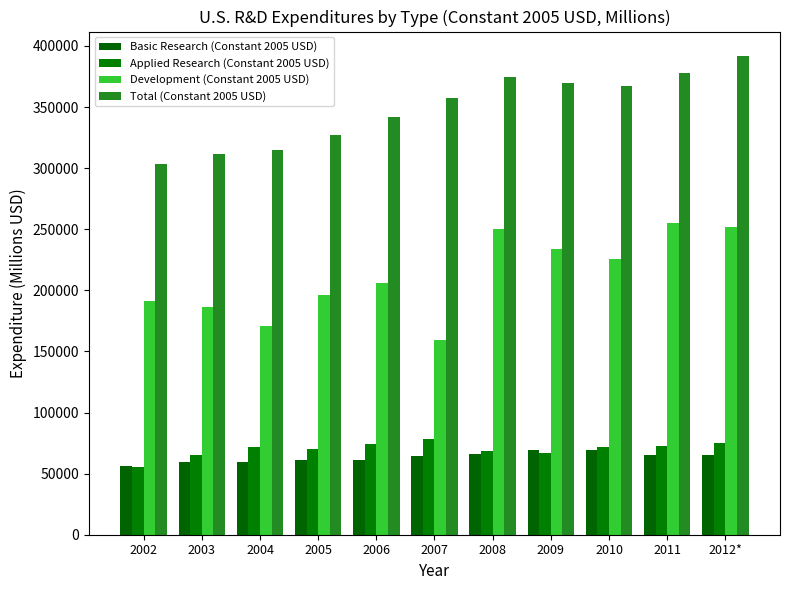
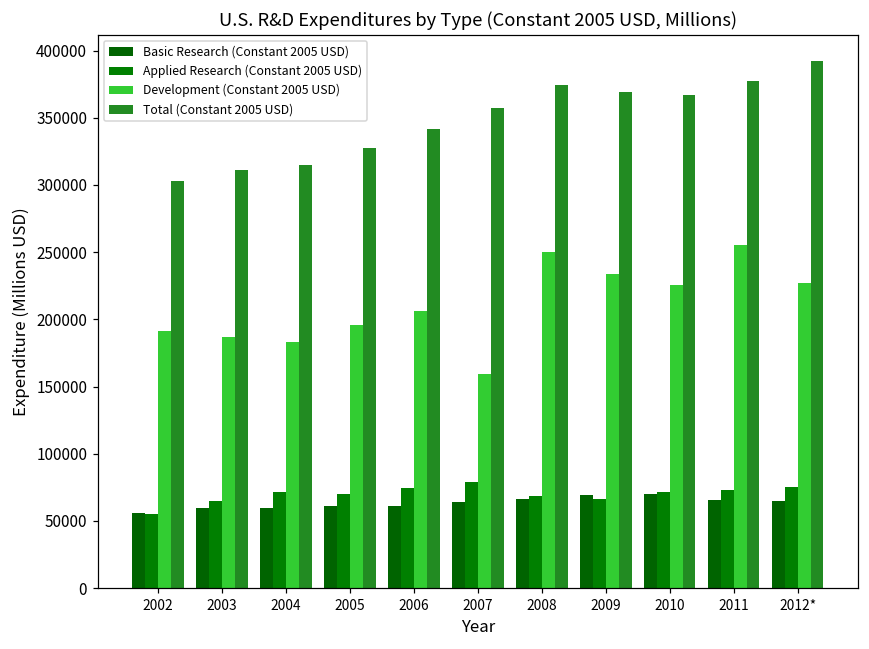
Development (Constant 2005 USD), 2004: 171000 -> 183000
Development (Constant 2005 USD), 2012*: 252000 -> 227000
